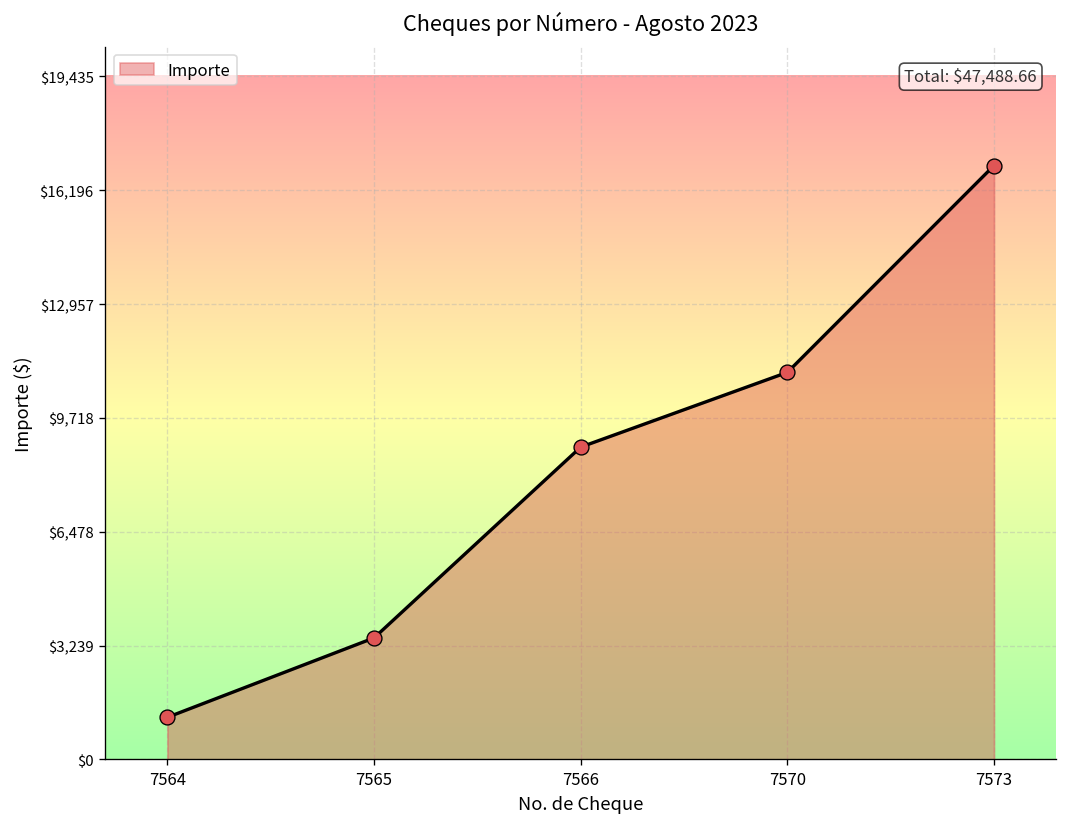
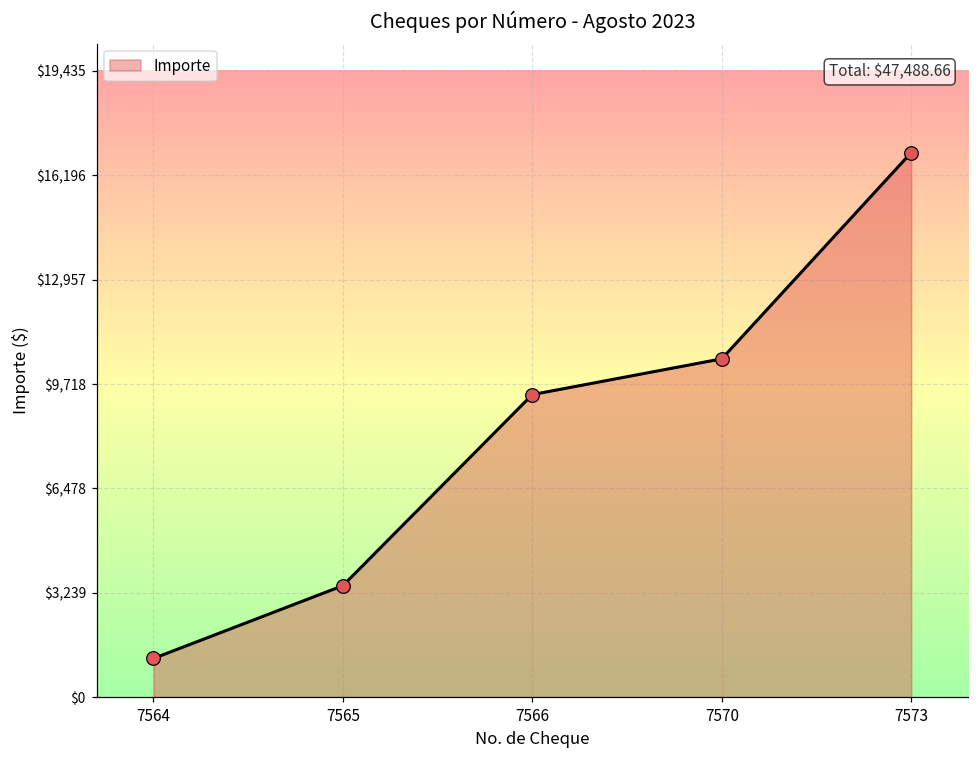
7566: $8,900 -> $9,400
7570: $11,000 -> $10,500
